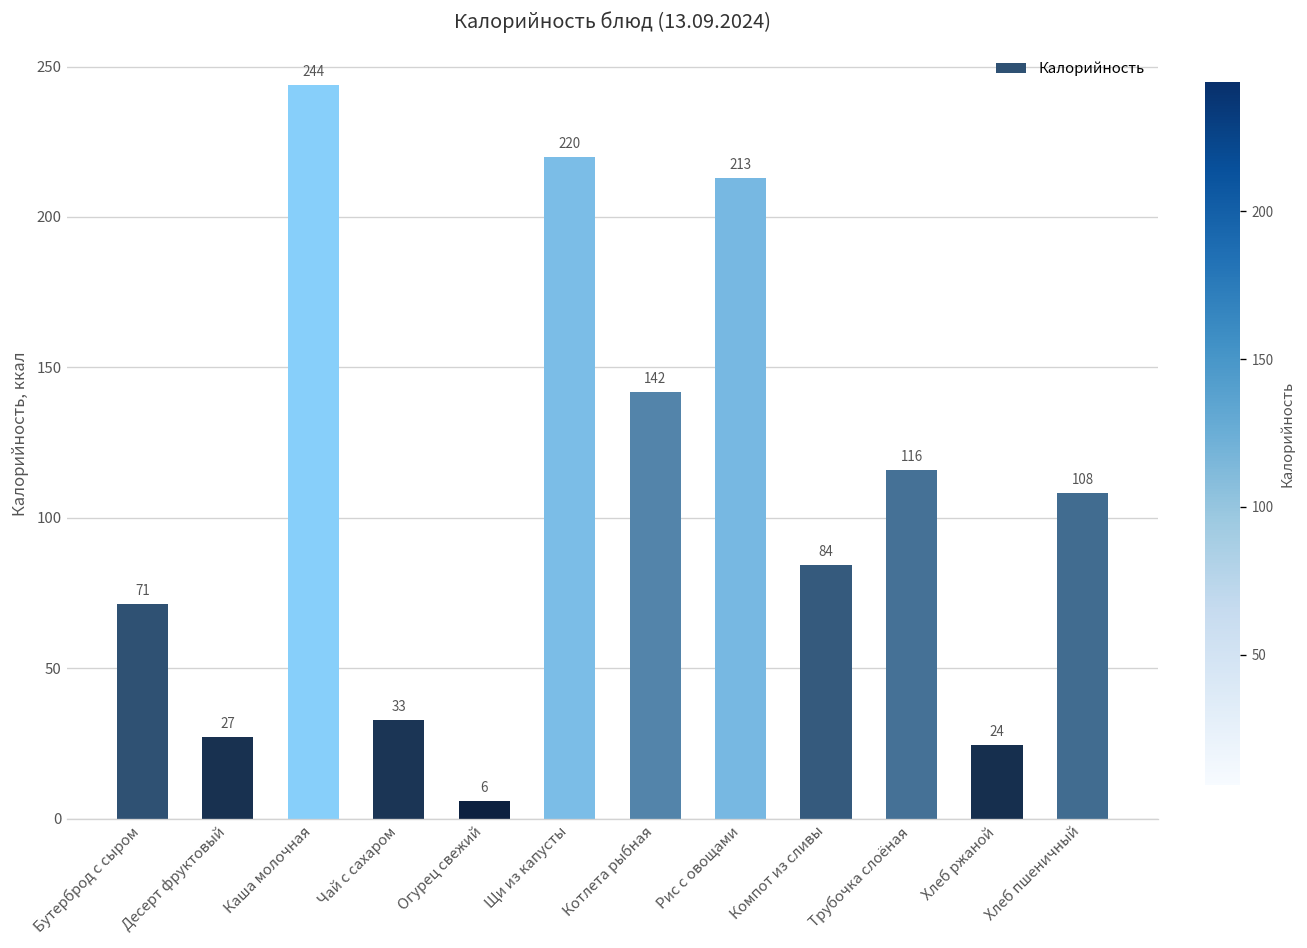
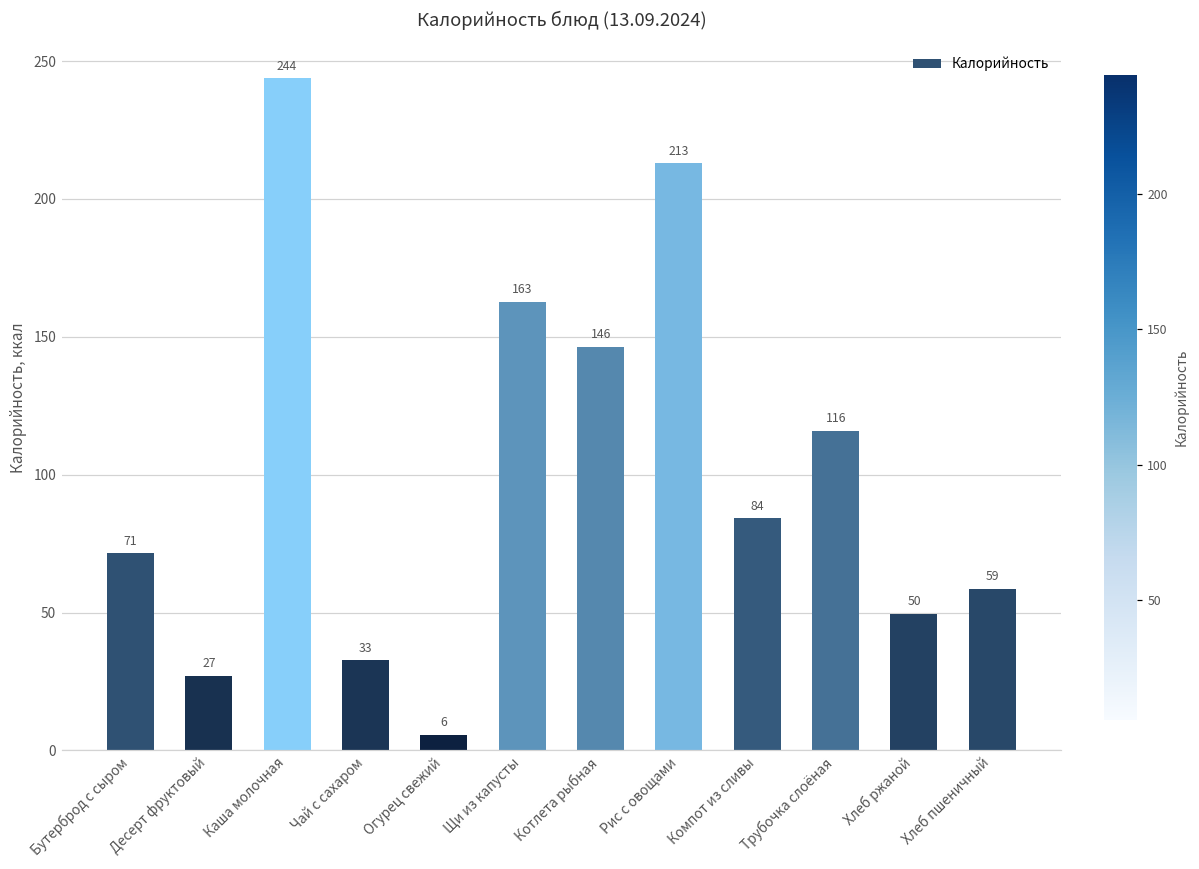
Щи из капусты: 220 -> 163
Котлета рыбная: 142 -> 146
Хлеб ржаной: 24 -> 50
Хлеб пшеничный: 108 -> 59
